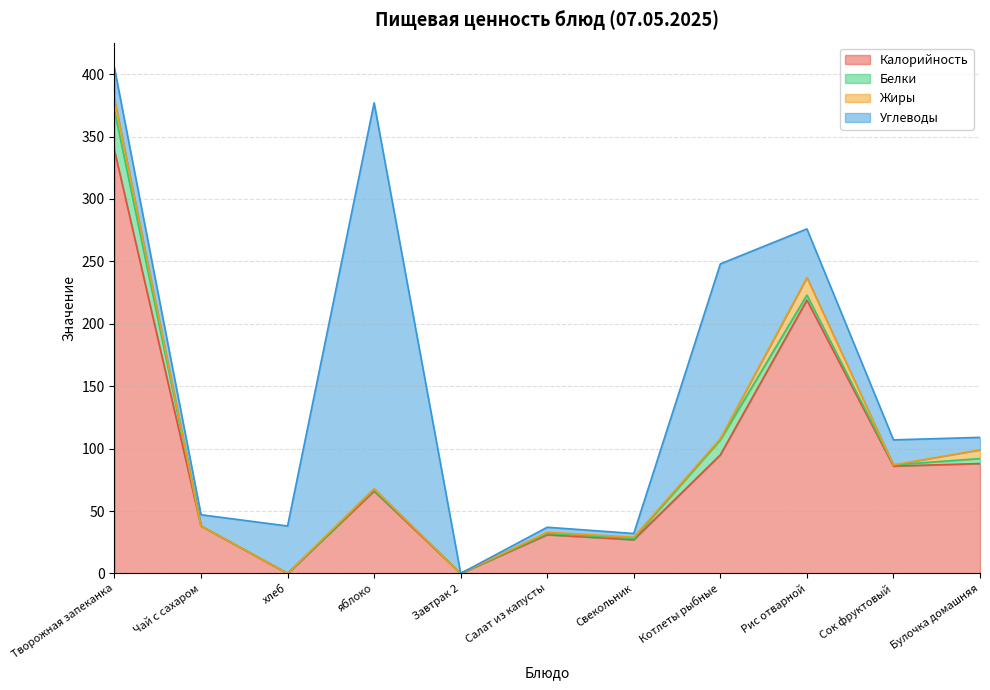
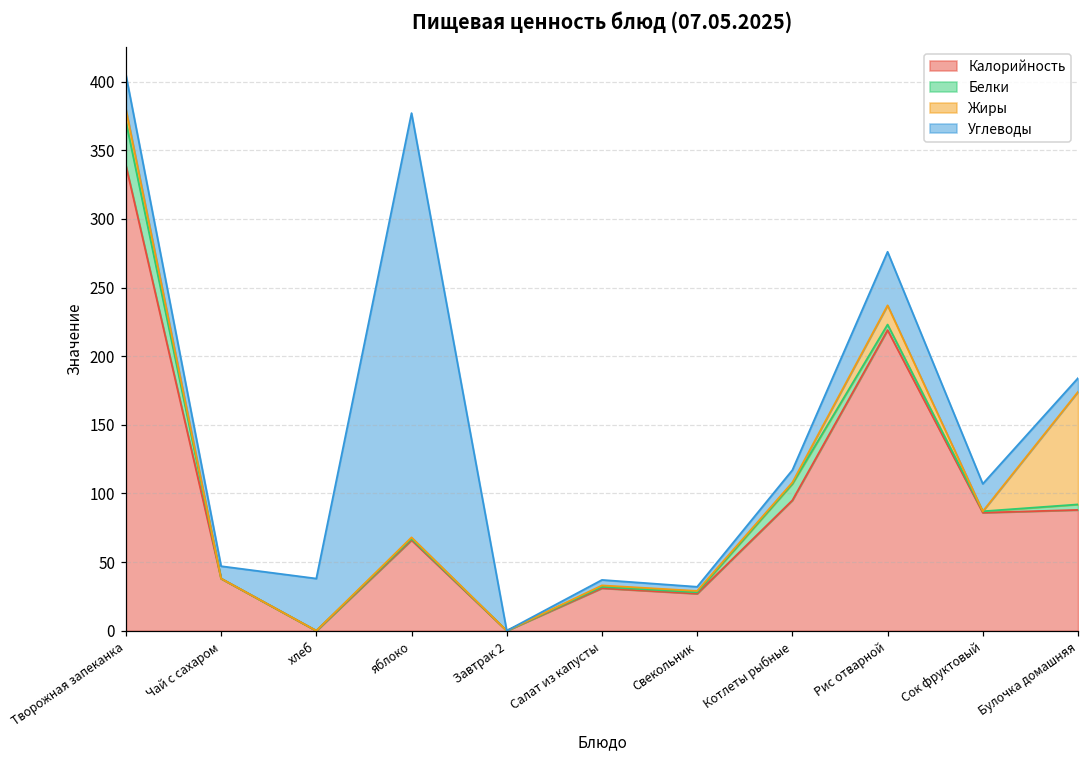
Углеводы, Котлеты рыбные: 140 -> 9
Жиры, Булочка домашняя: 7 -> 82
